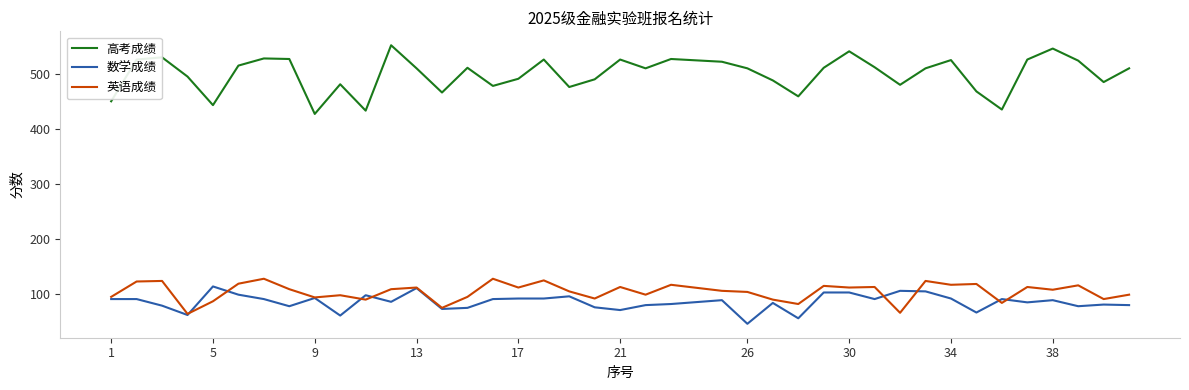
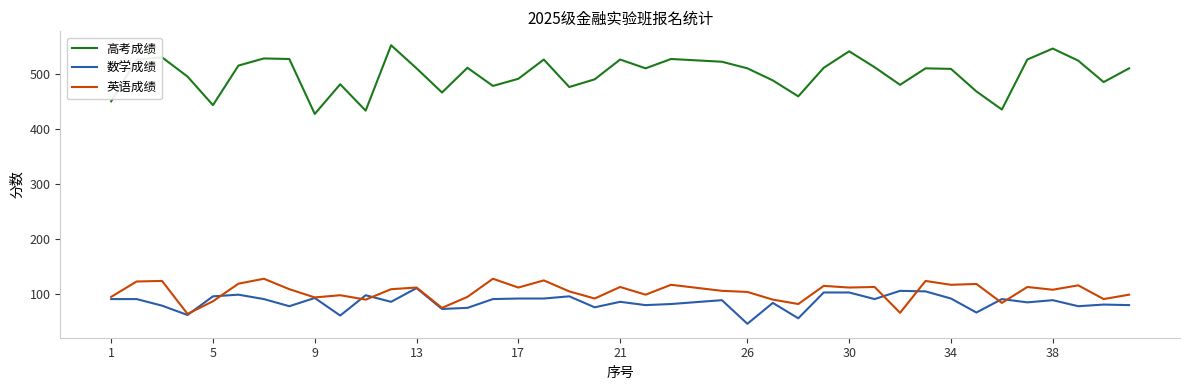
数学成绩, 5: 110 -> 100
数学成绩, 21: 70 -> 90
高考成绩, 34: 530 -> 510
